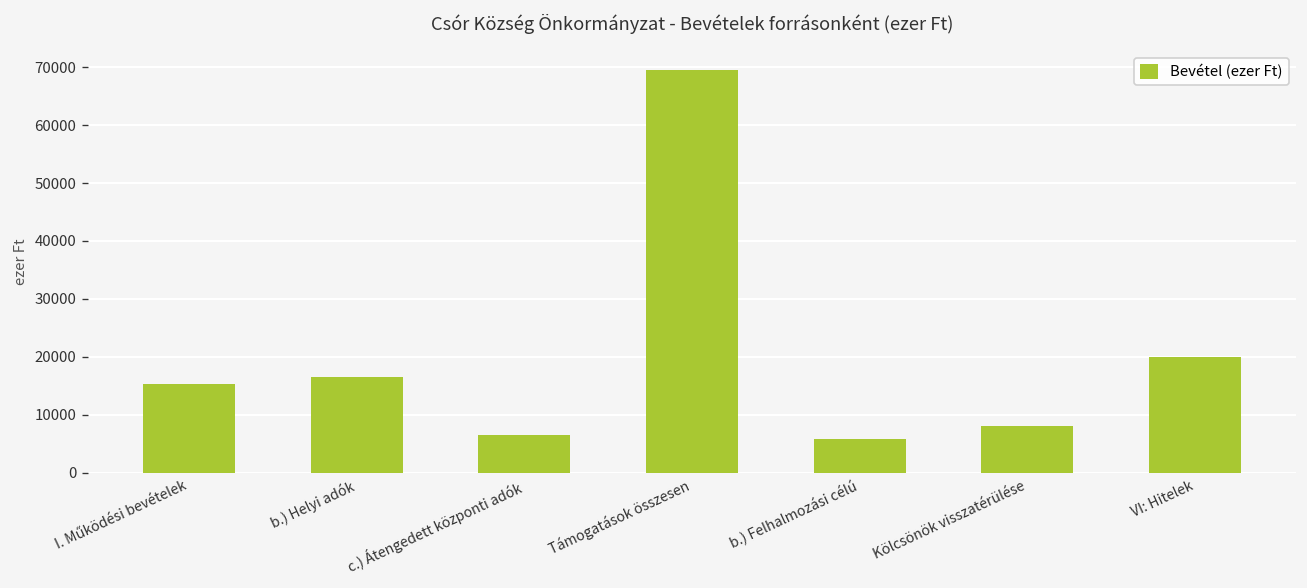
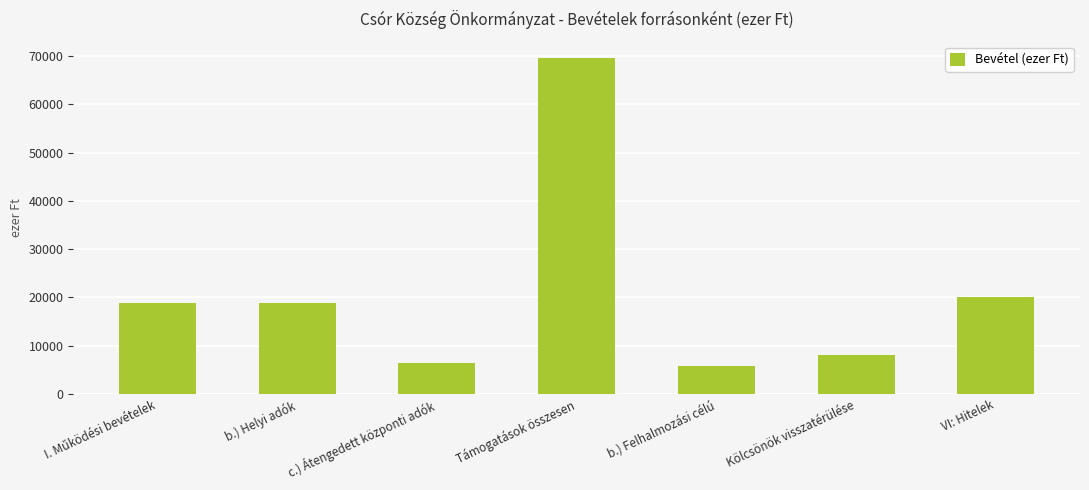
I. Működési bevételek: 15000 -> 19000
b.) Helyi adók: 17000 -> 19000
